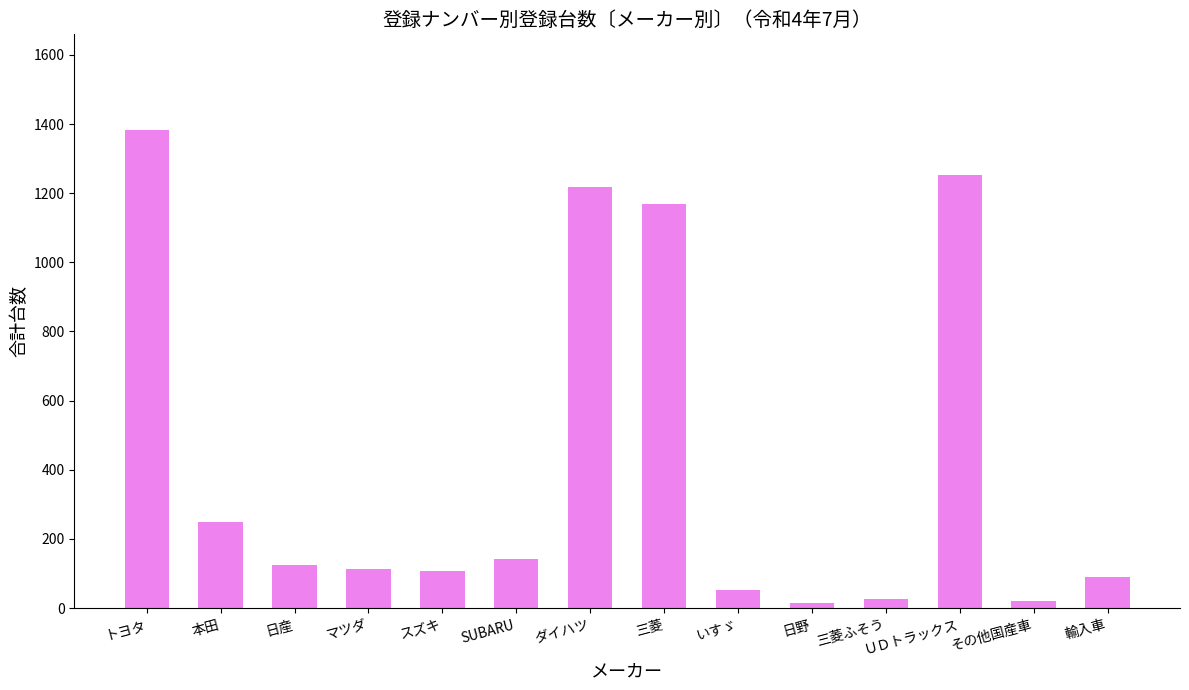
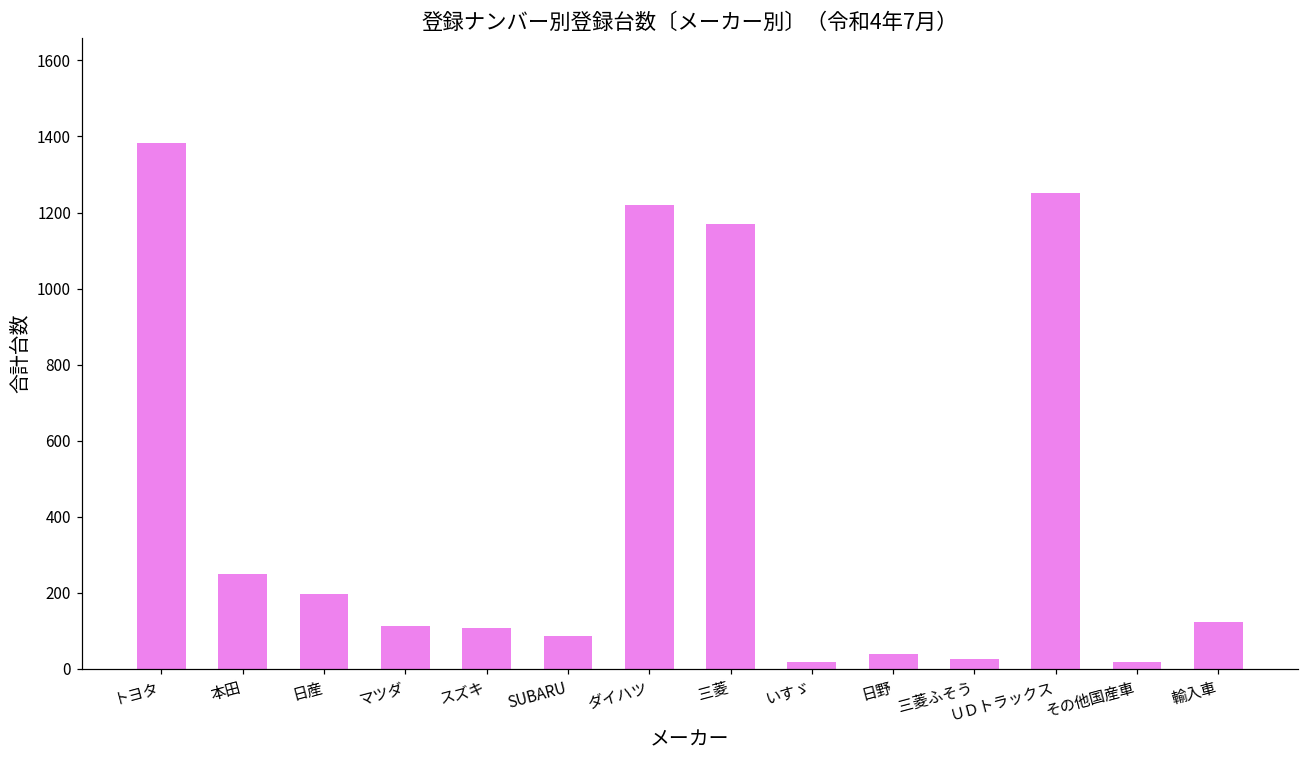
日産: 120 -> 200
SUBARU: 140 -> 90
いすゞ: 50 -> 20
日野: 10 -> 40
輸入車: 90 -> 120
